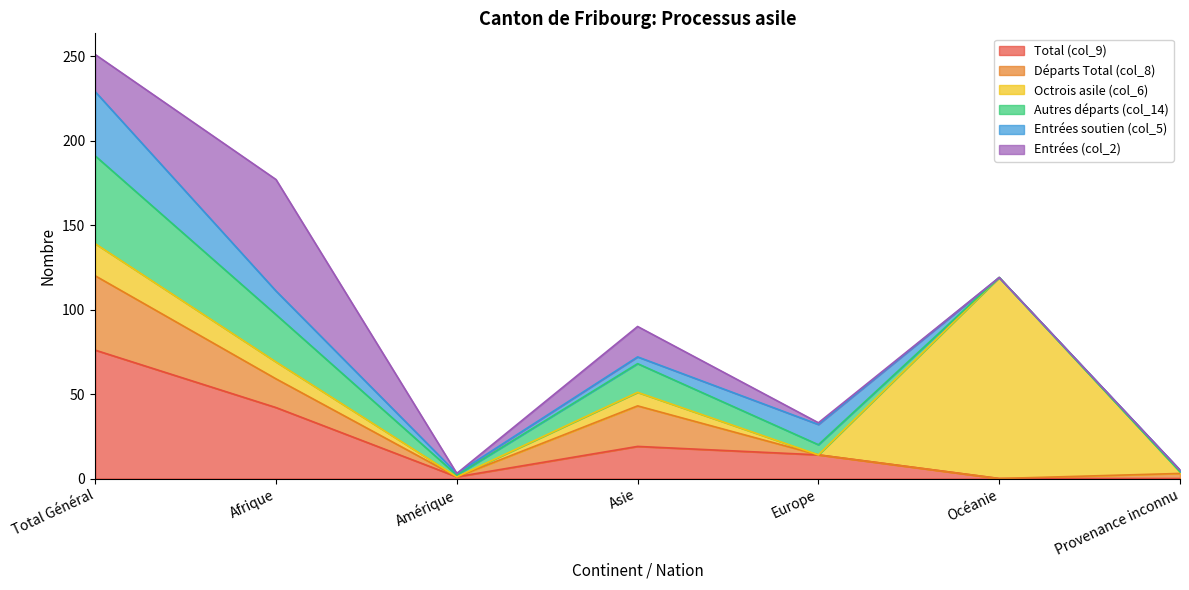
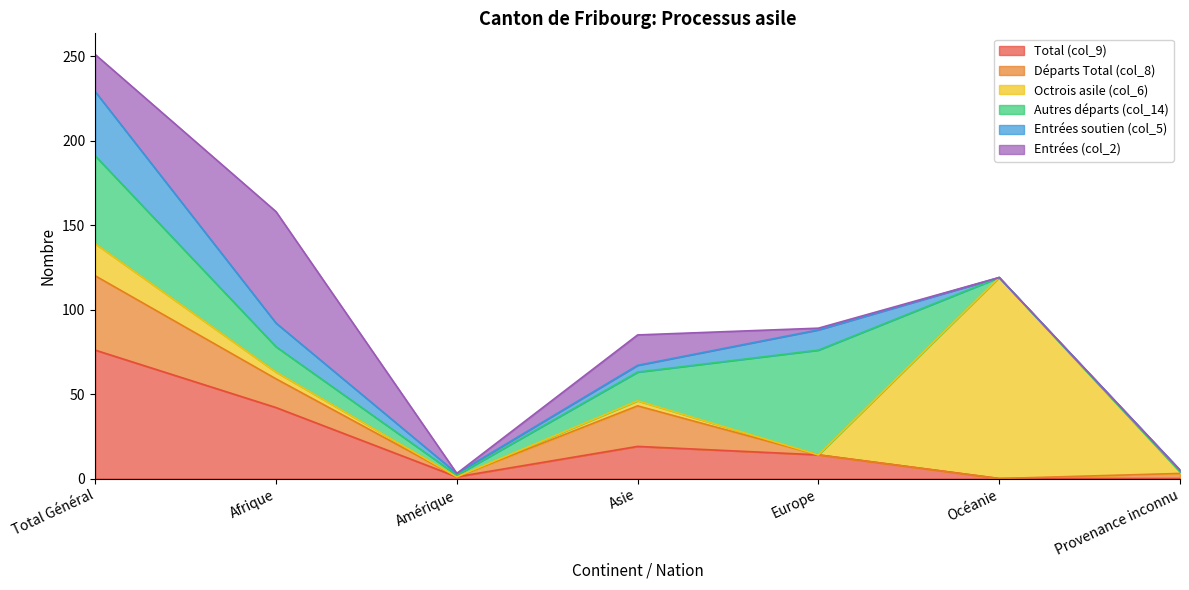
Octrois asile (col_6), Afrique: 10 -> 4
Autres départs (col_14), Afrique: 28 -> 15
Octrois asile (col_6), Asie: 8 -> 3
Autres départs (col_14), Europe: 6 -> 62
